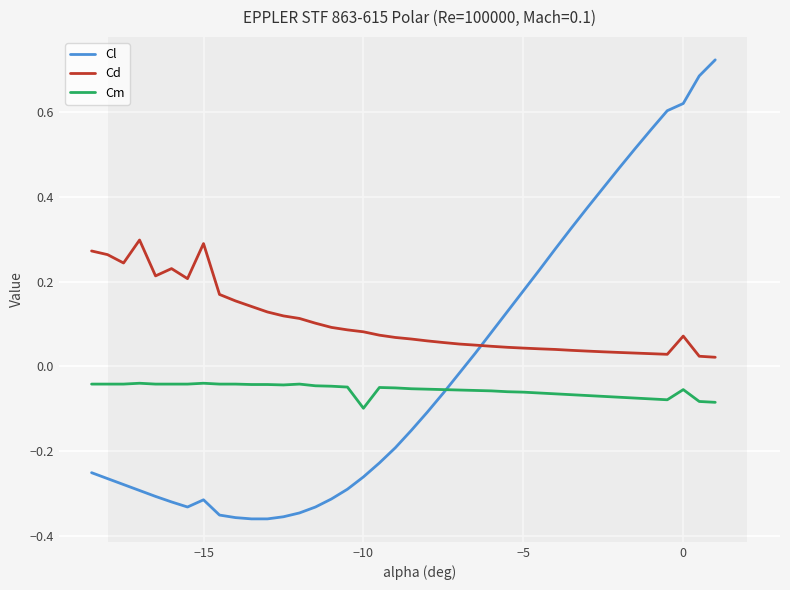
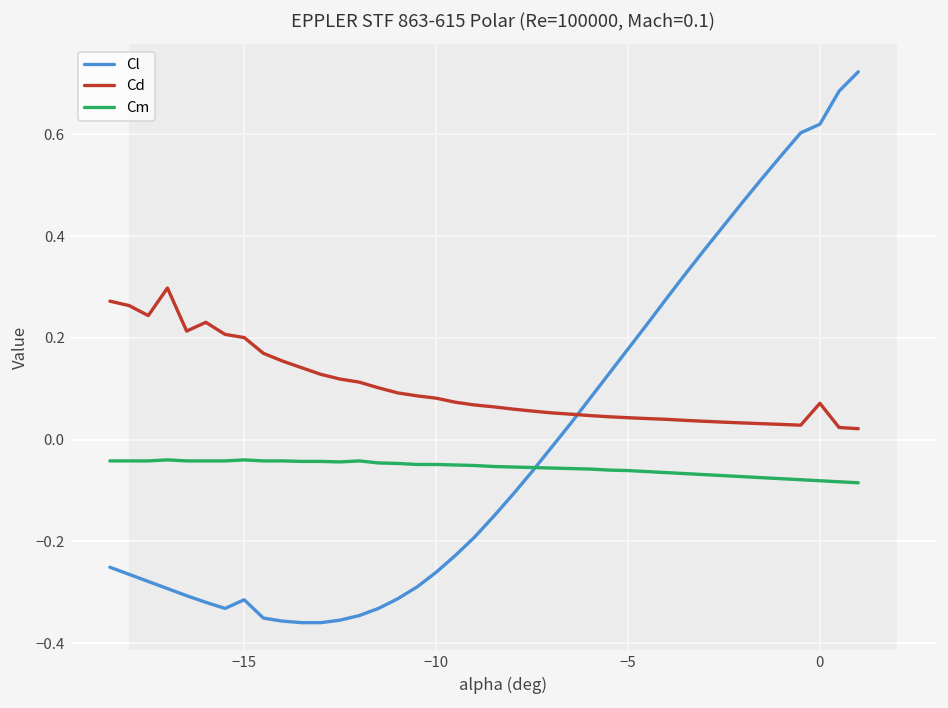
Cd, −15: 0.29 -> 0.20
Cm, −10: -0.10 -> -0.05
Cm, 0: -0.06 -> -0.08
